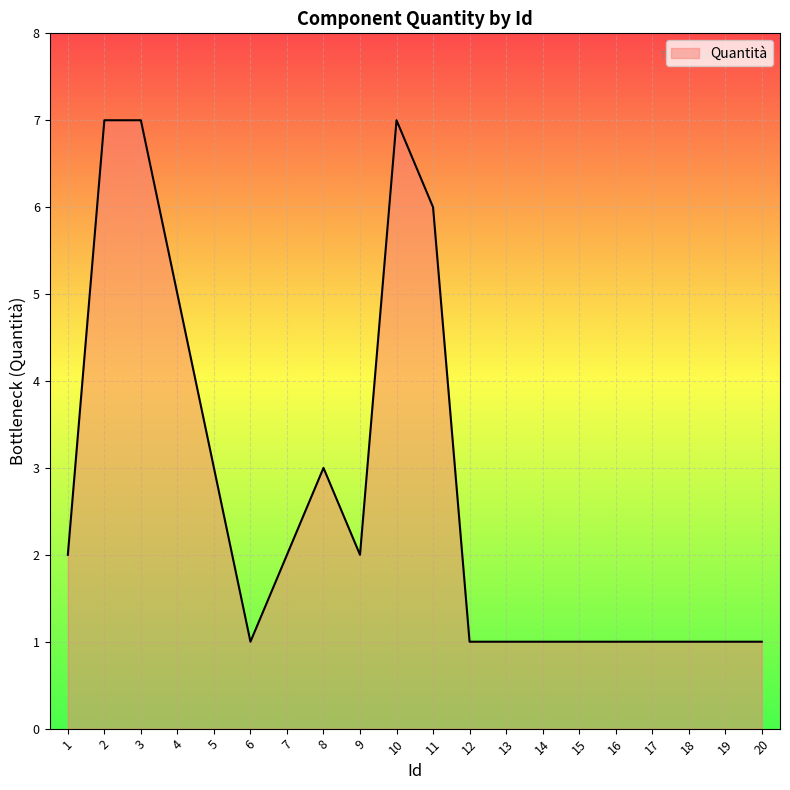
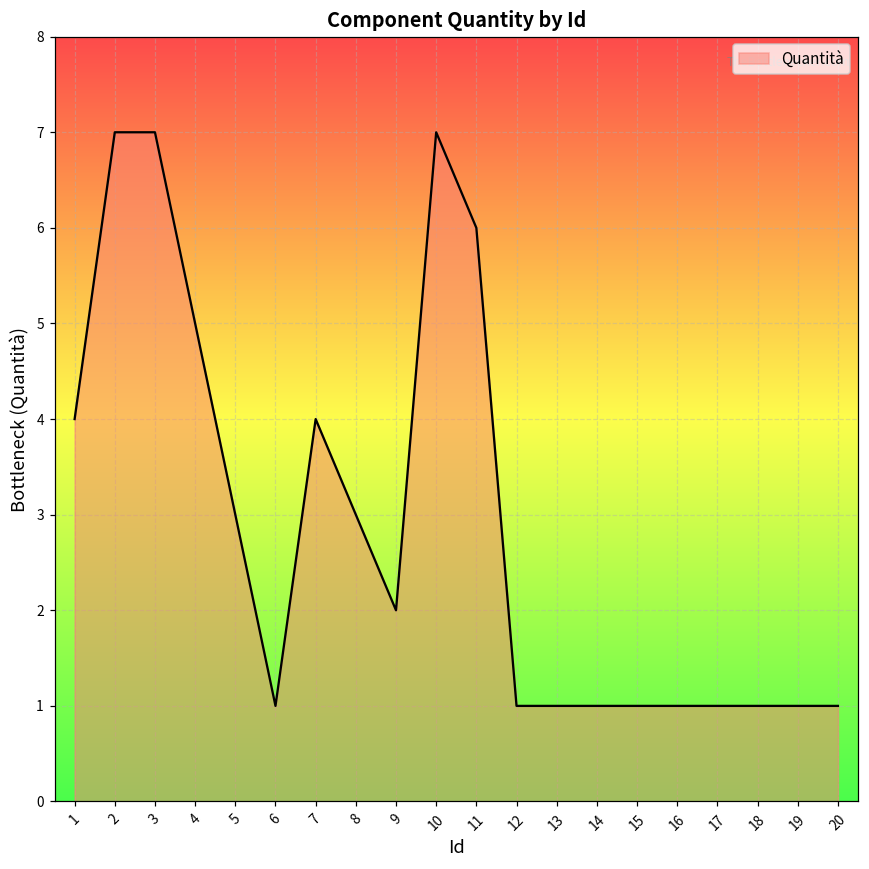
1: 2 -> 4
7: 2 -> 4
